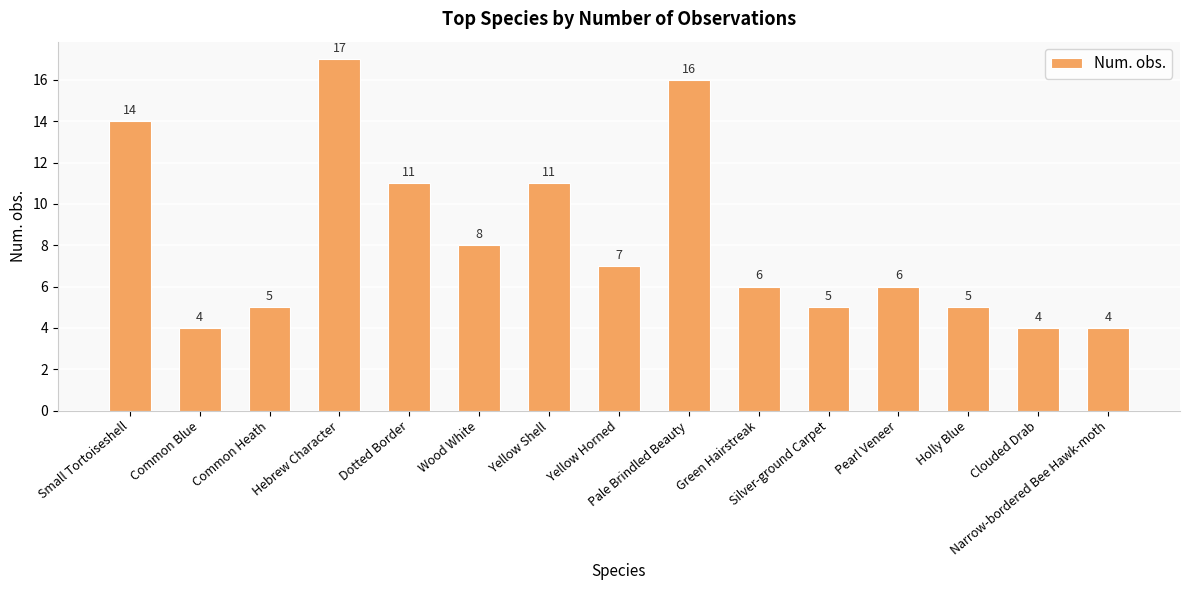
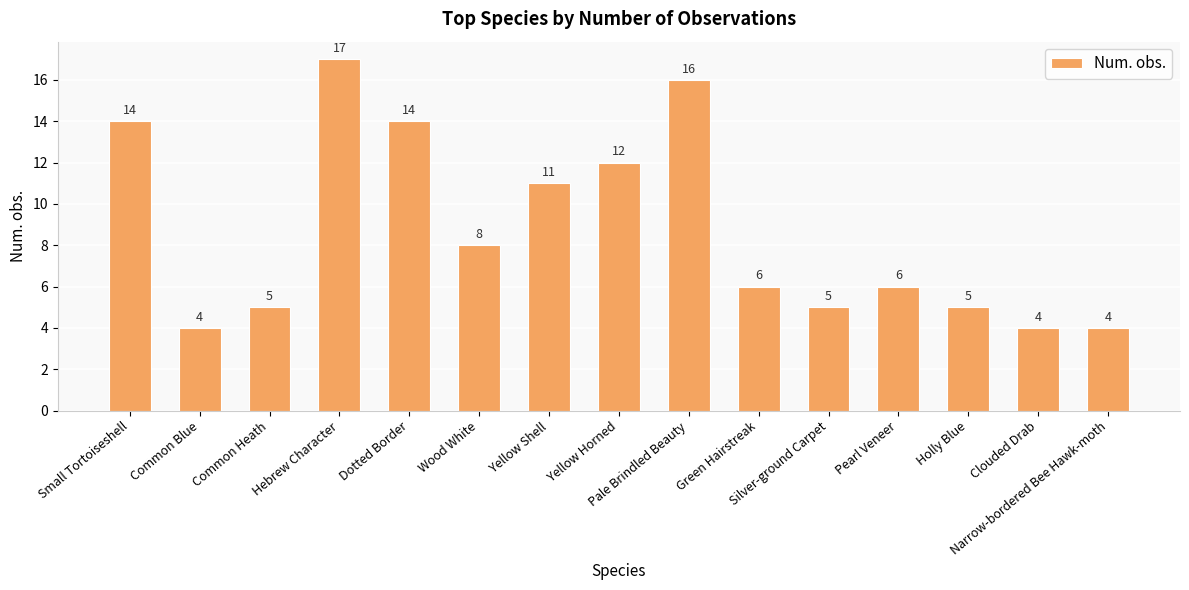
Dotted Border: 11 -> 14
Yellow Horned: 7 -> 12
